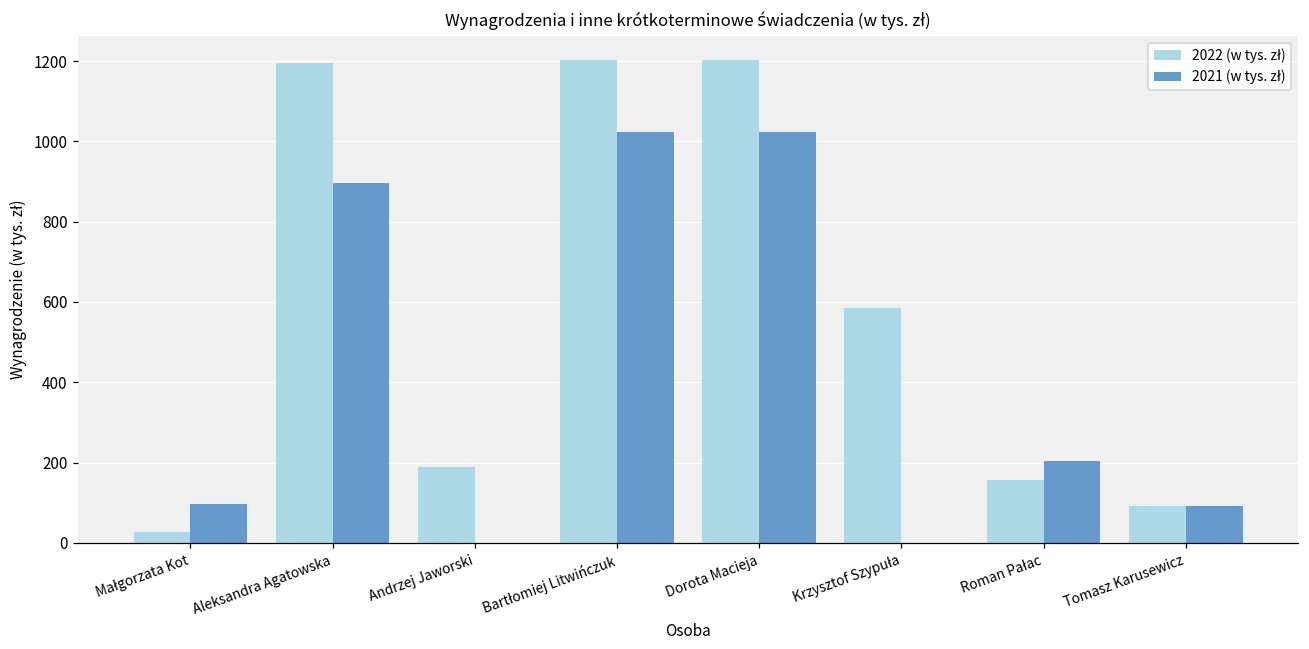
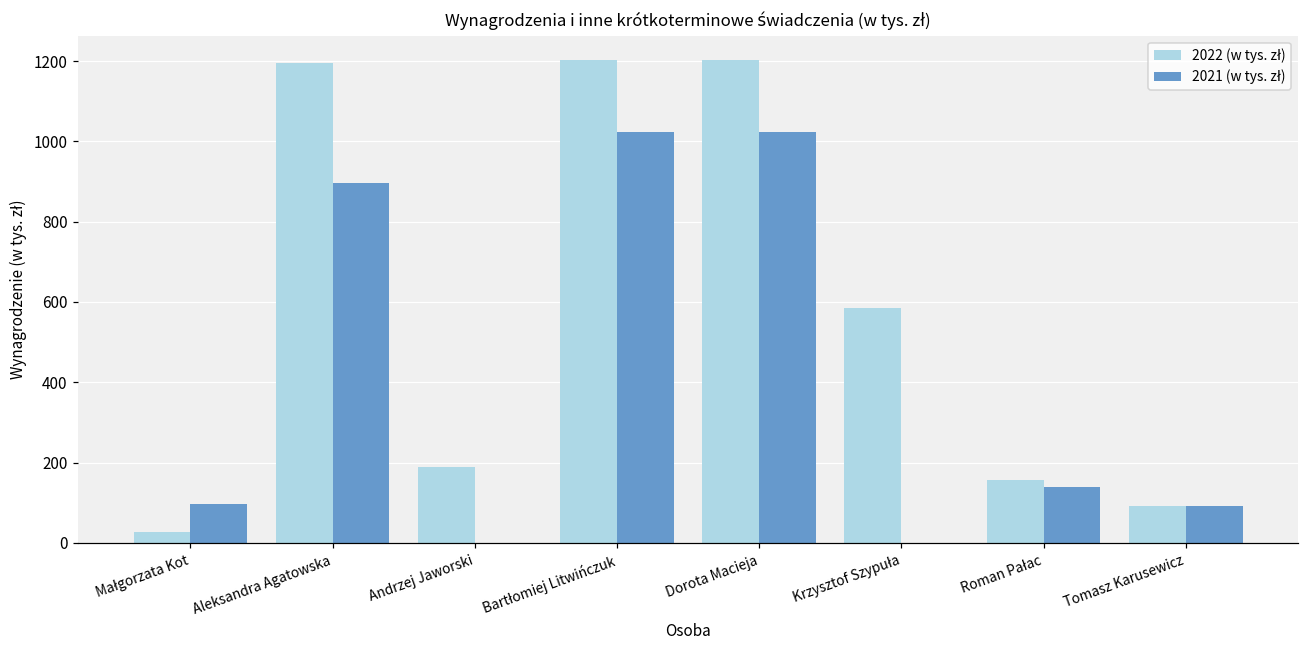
2021 (w tys. zł), Roman Pałac: 210 -> 140
